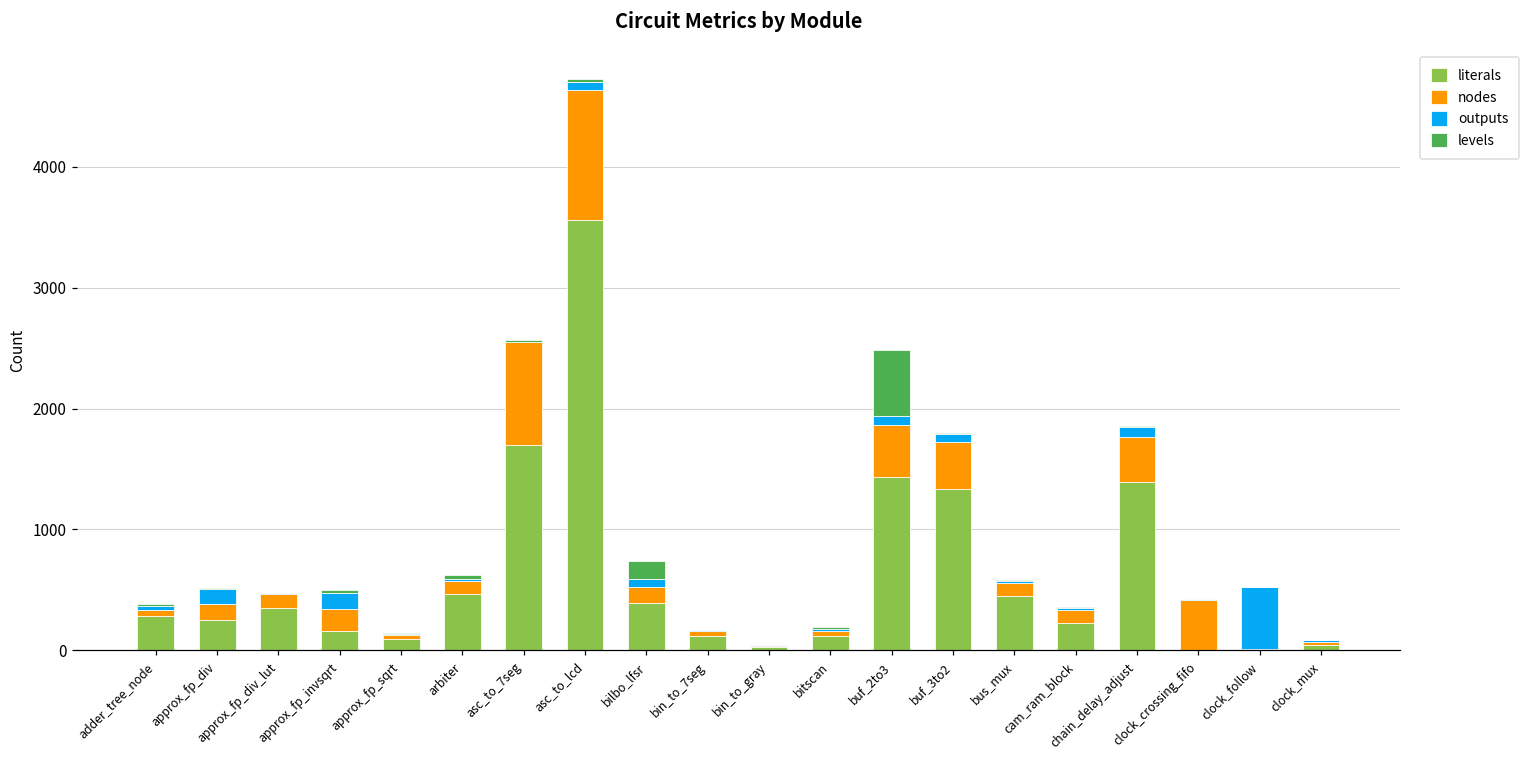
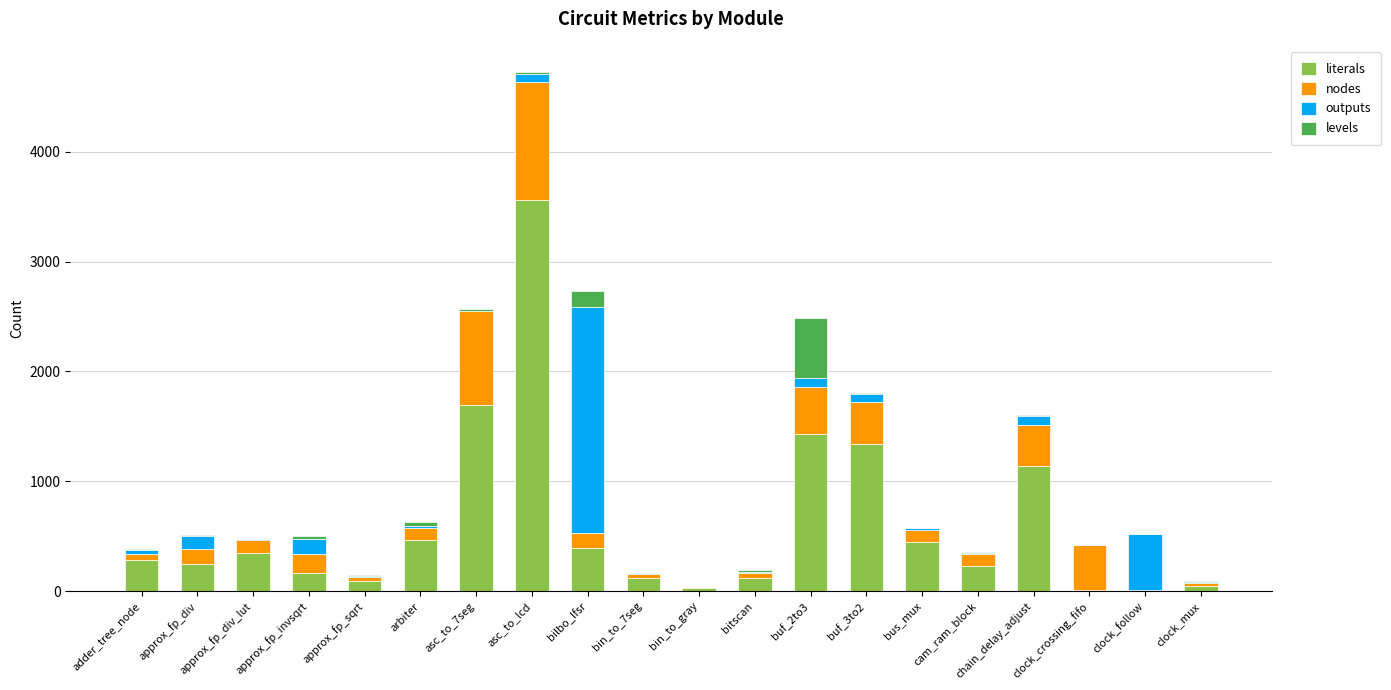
outputs, bilbo_lfsr: 70 -> 2060
literals, chain_delay_adjust: 1390 -> 1140
